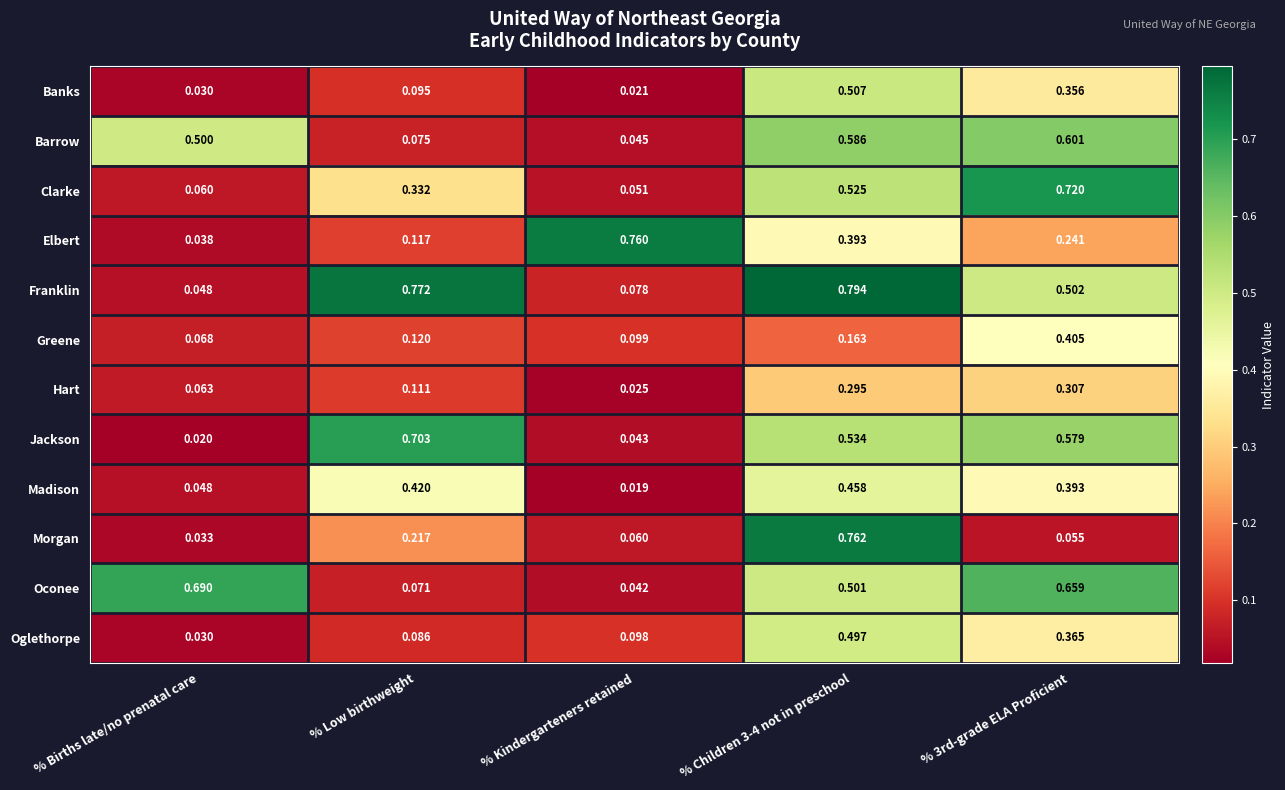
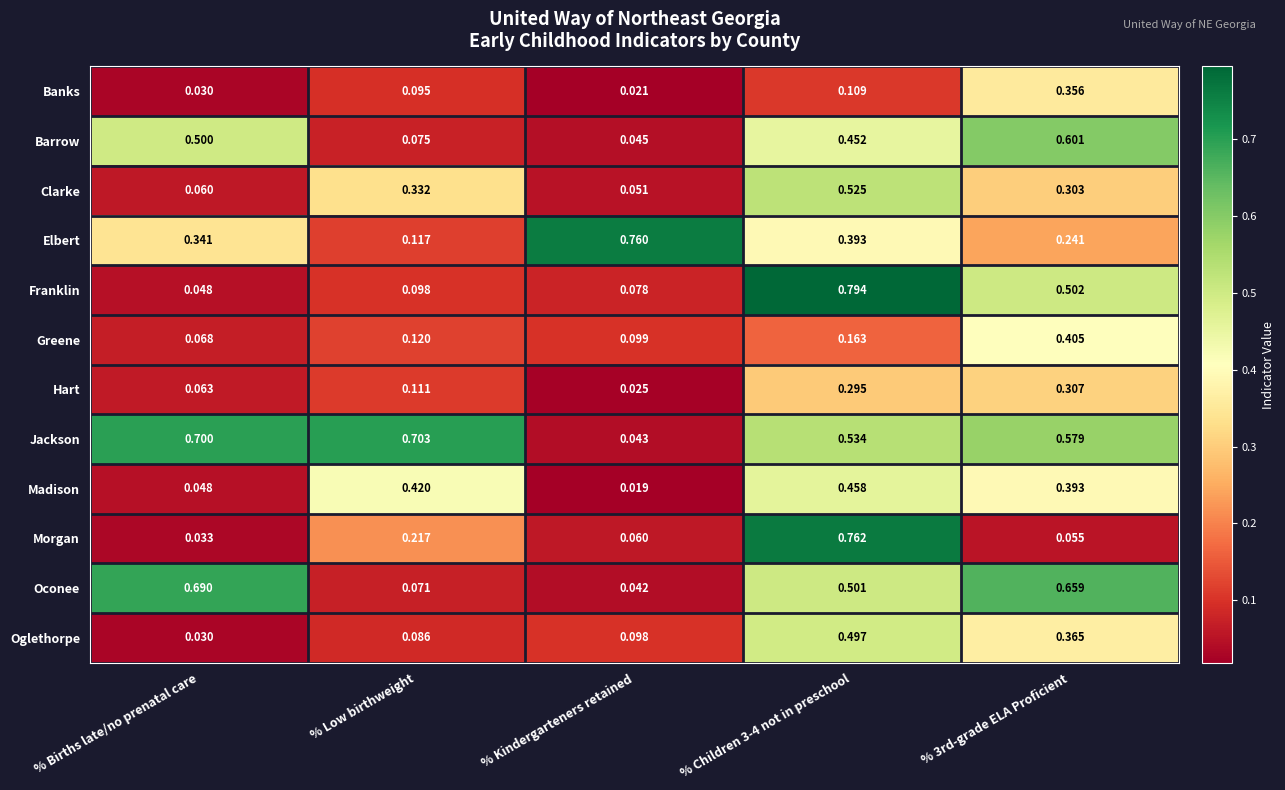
Banks, % Children 3-4 not in preschool: 0.507 -> 0.109
Barrow, % Children 3-4 not in preschool: 0.586 -> 0.452
Clarke, % 3rd-grade ELA Proficient: 0.720 -> 0.303
Elbert, % Births late/no prenatal care: 0.038 -> 0.341
Franklin, % Low birthweight: 0.772 -> 0.098
Jackson, % Births late/no prenatal care: 0.020 -> 0.700
